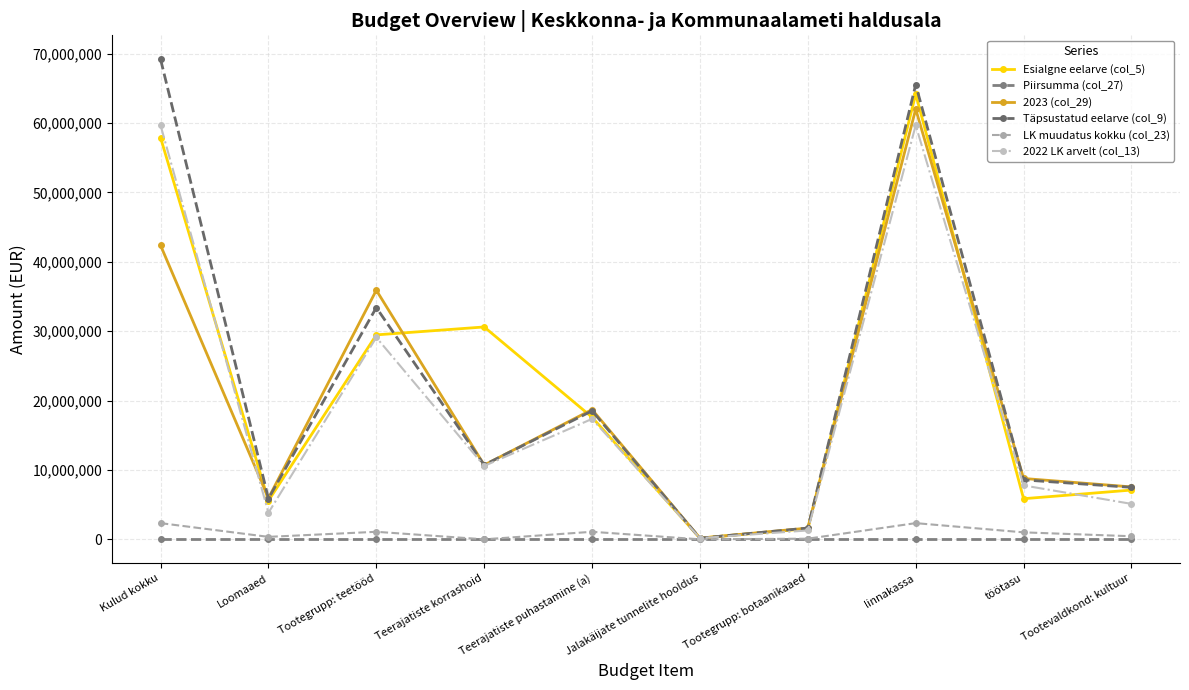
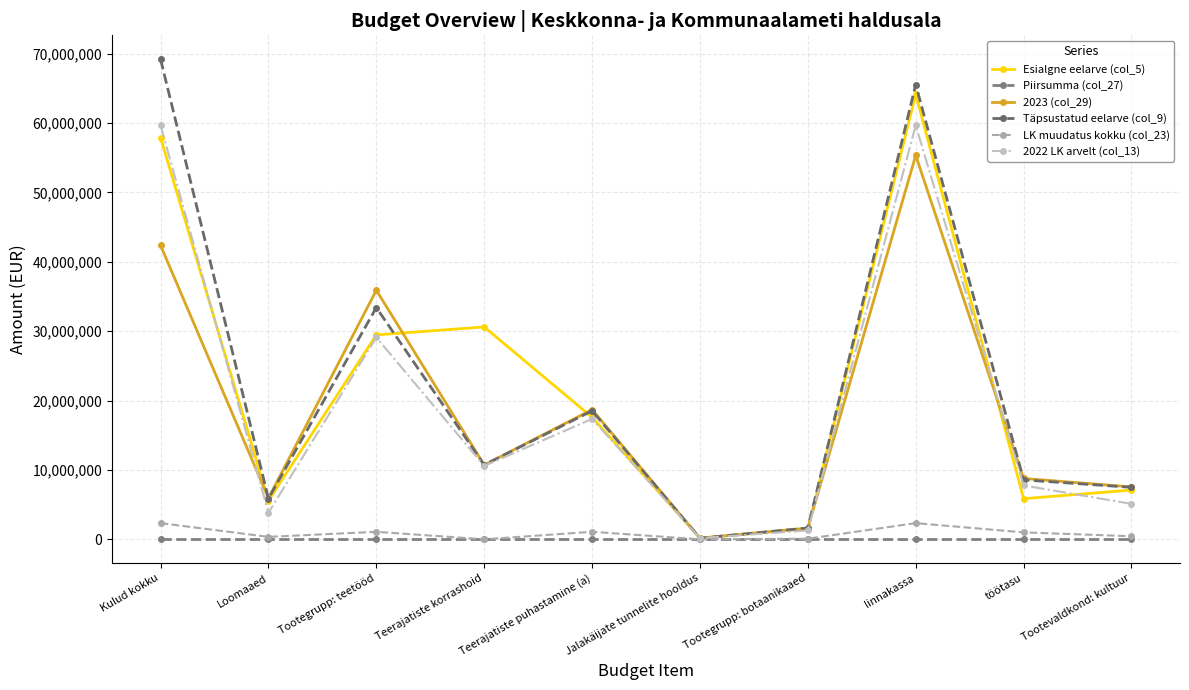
2023 (col_29), linnakassa: 62,000,000 -> 55,000,000
